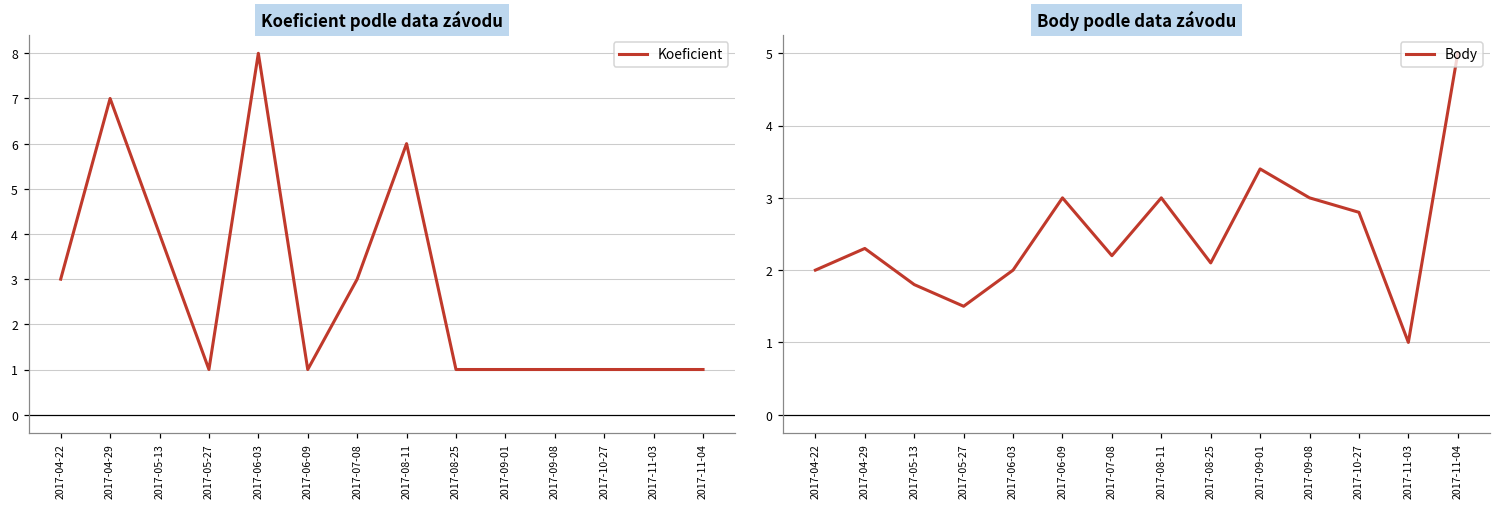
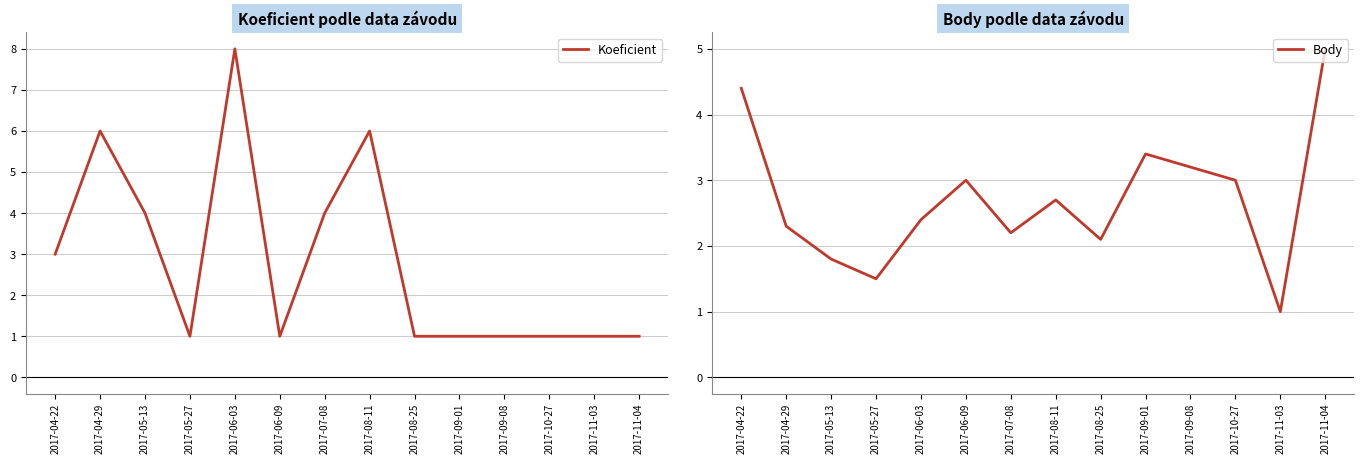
Koeficient podle data závodu, 2017-04-29: 7 -> 6
Koeficient podle data závodu, 2017-07-08: 3 -> 4
Body podle data závodu, 2017-04-22: 2.0 -> 4.4
Body podle data závodu, 2017-06-03: 2.0 -> 2.4
Body podle data závodu, 2017-08-11: 3.0 -> 2.7
Body podle data závodu, 2017-09-08: 3.0 -> 3.2
Body podle data závodu, 2017-10-27: 2.8 -> 3.0
